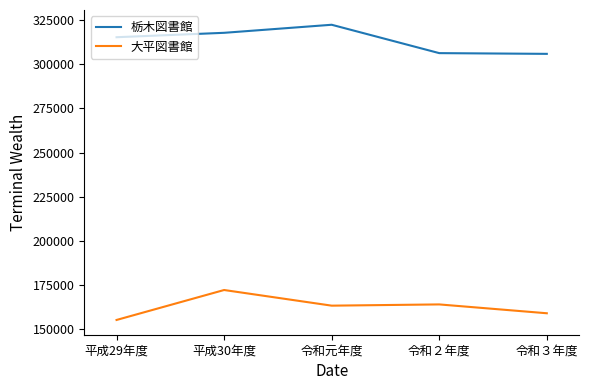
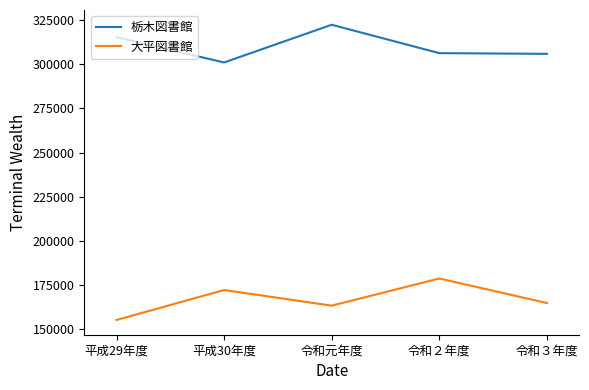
栃木図書館, 平成30年度: 318000 -> 301000
大平図書館, 令和２年度: 164000 -> 179000
大平図書館, 令和３年度: 159000 -> 165000
